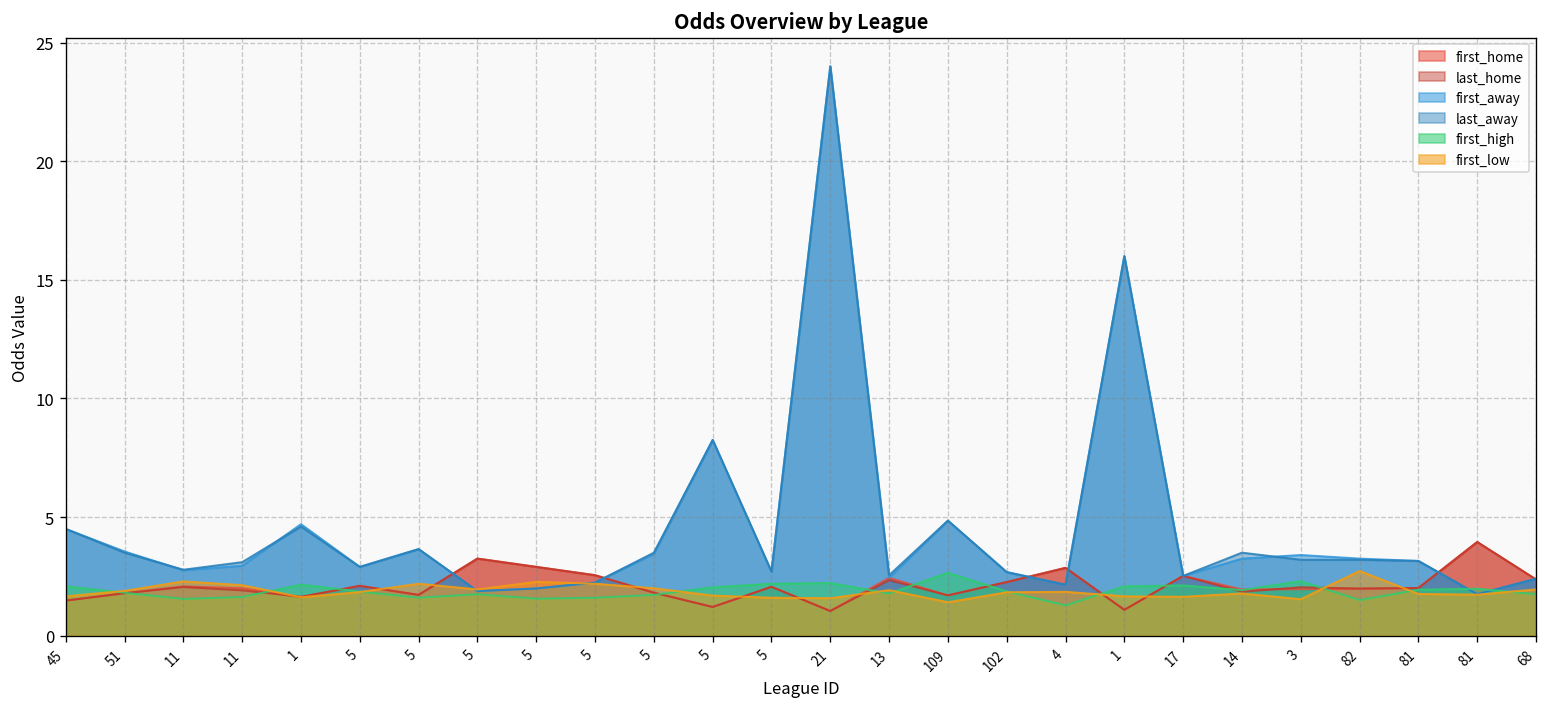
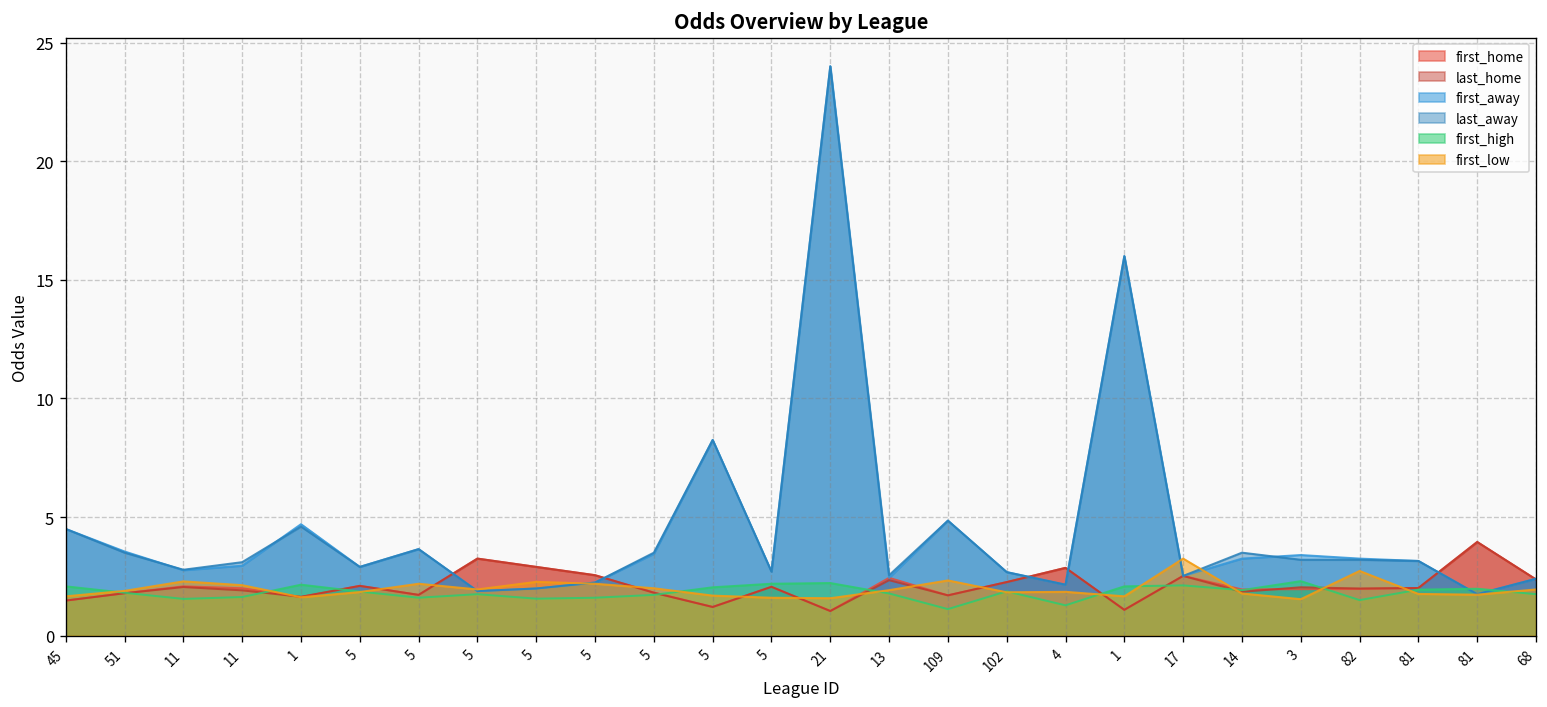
first_high, 109: 2.7 -> 1.1
first_low, 109: 1.4 -> 2.3
first_low, 17: 1.6 -> 3.3
